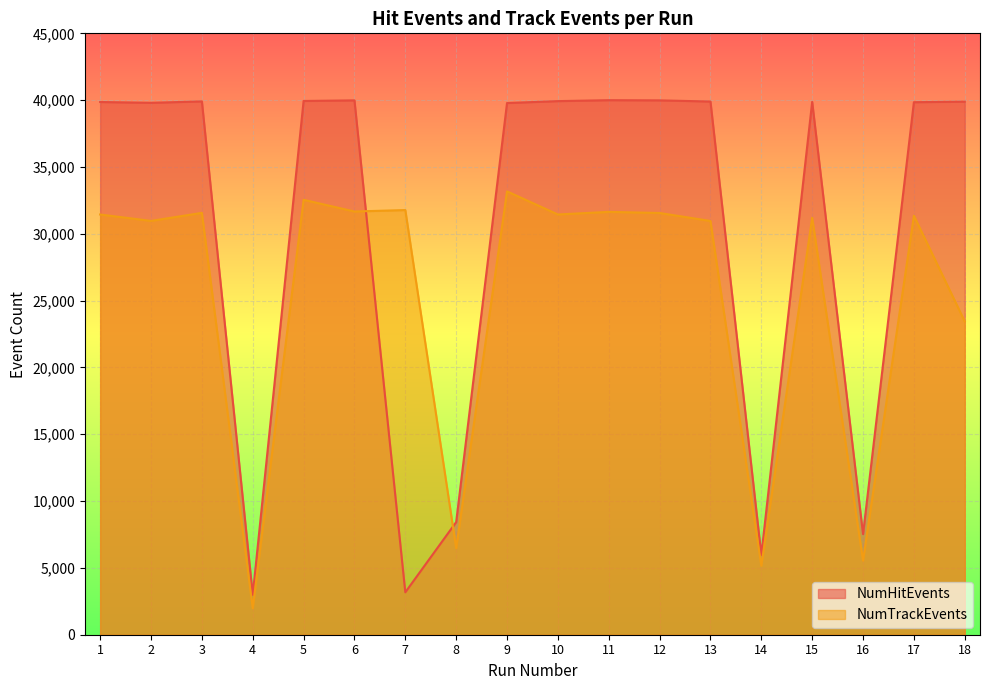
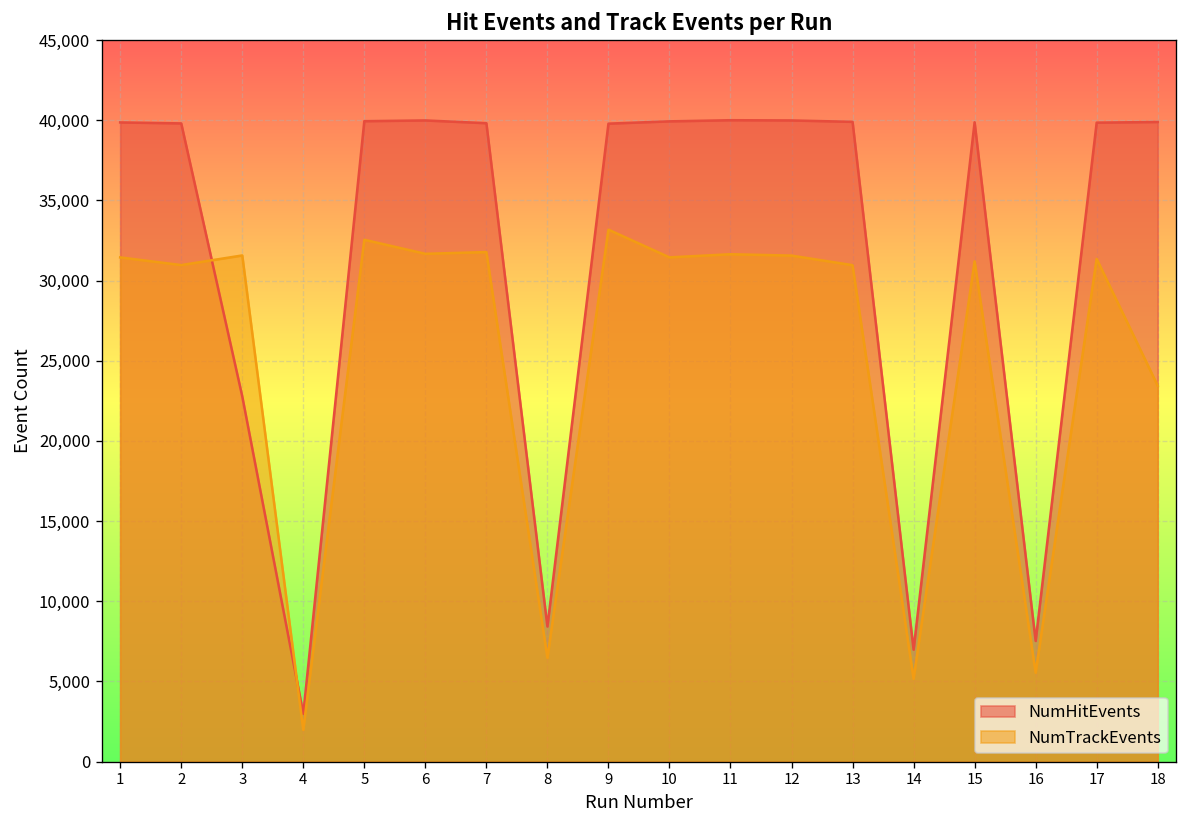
NumHitEvents, 3: 39,900 -> 22,800
NumHitEvents, 7: 3,200 -> 39,800
NumHitEvents, 14: 6,000 -> 7,000
